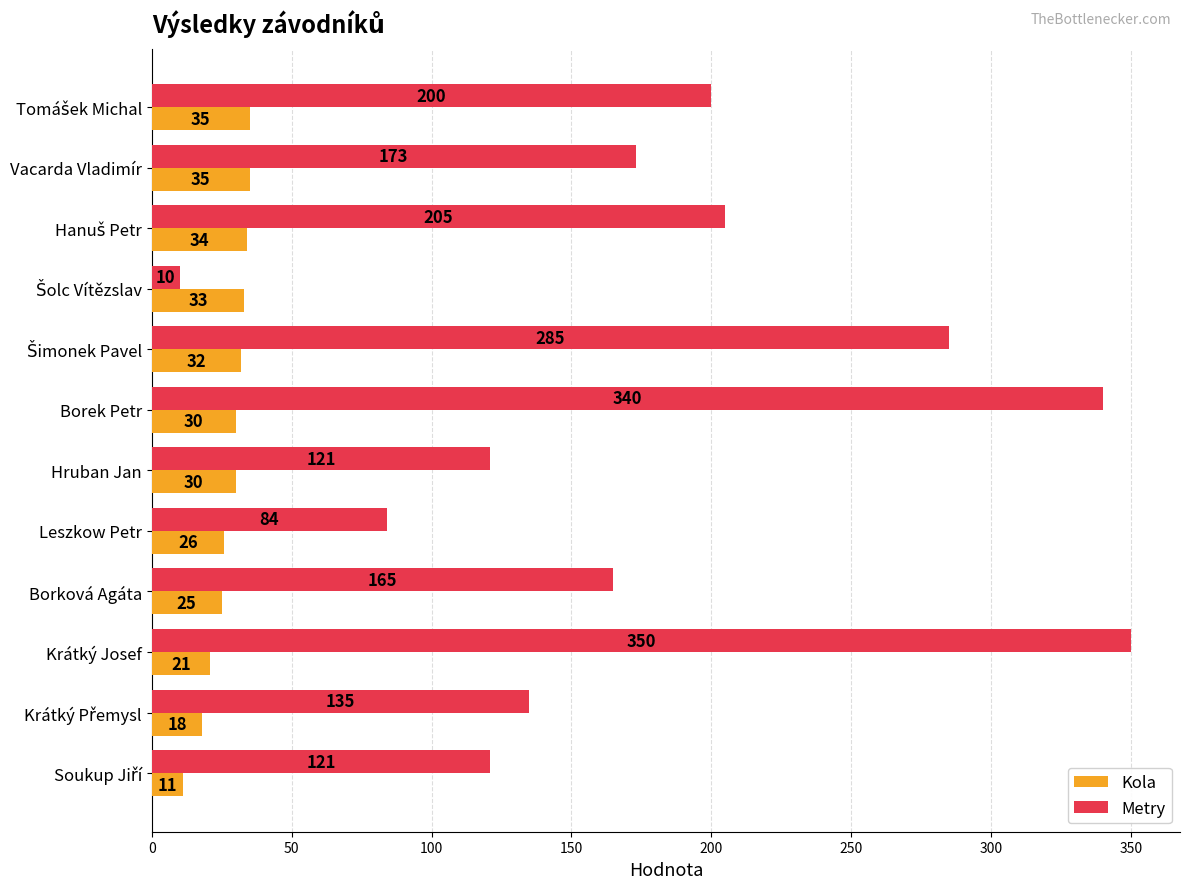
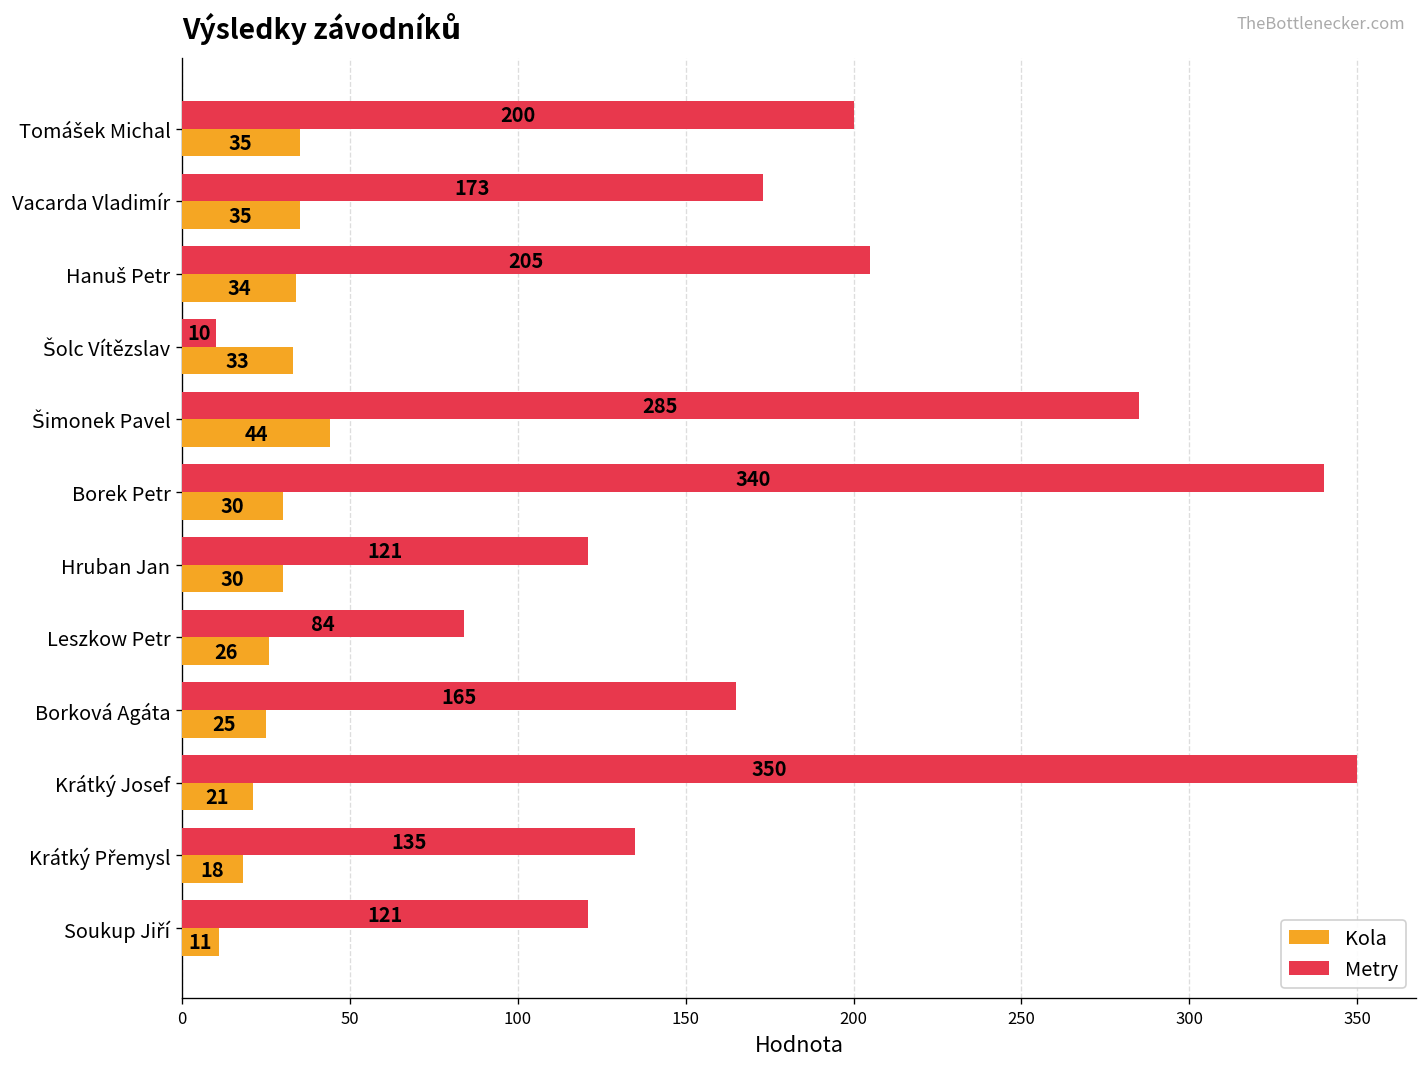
Kola, Šimonek Pavel: 32 -> 44
